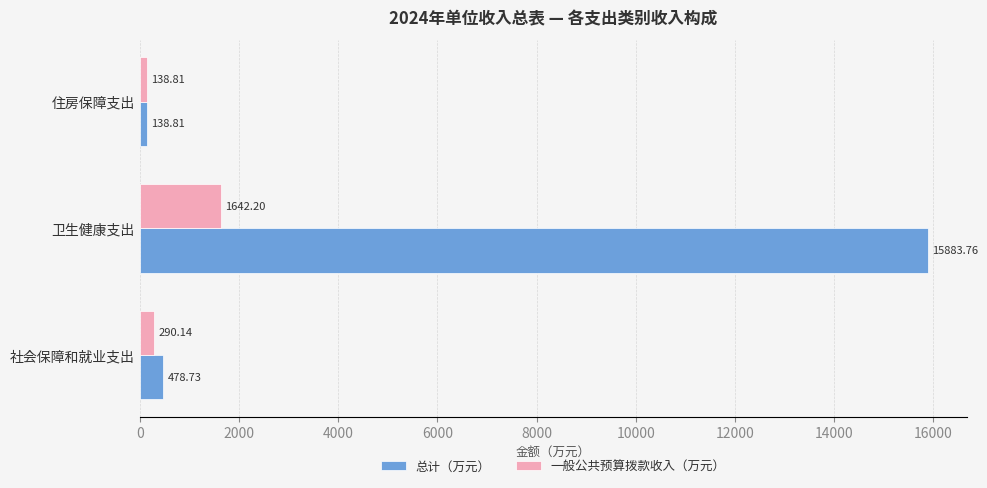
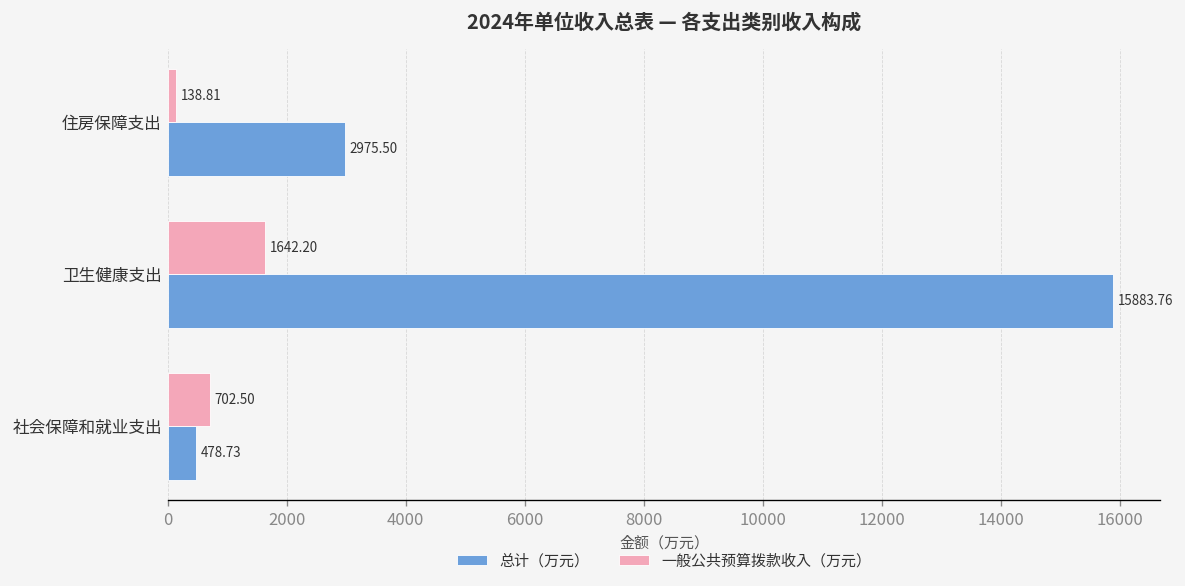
总计（万元）, 住房保障支出: 138.81 -> 2975.50
一般公共预算拨款收入（万元）, 社会保障和就业支出: 290.14 -> 702.50
